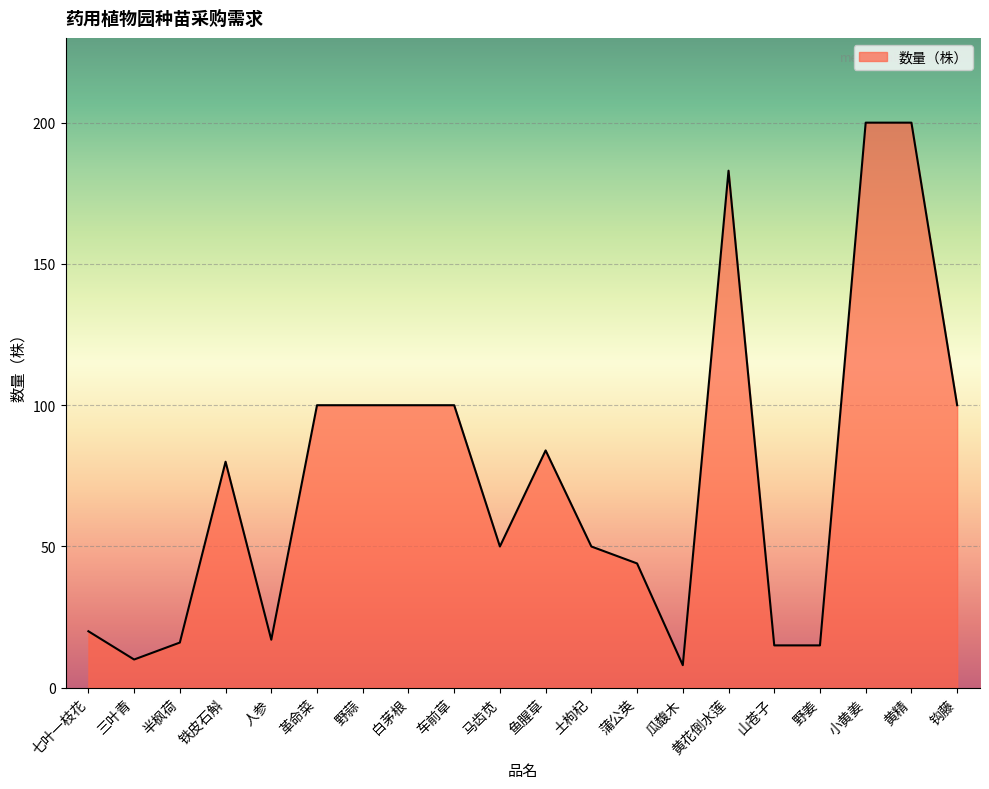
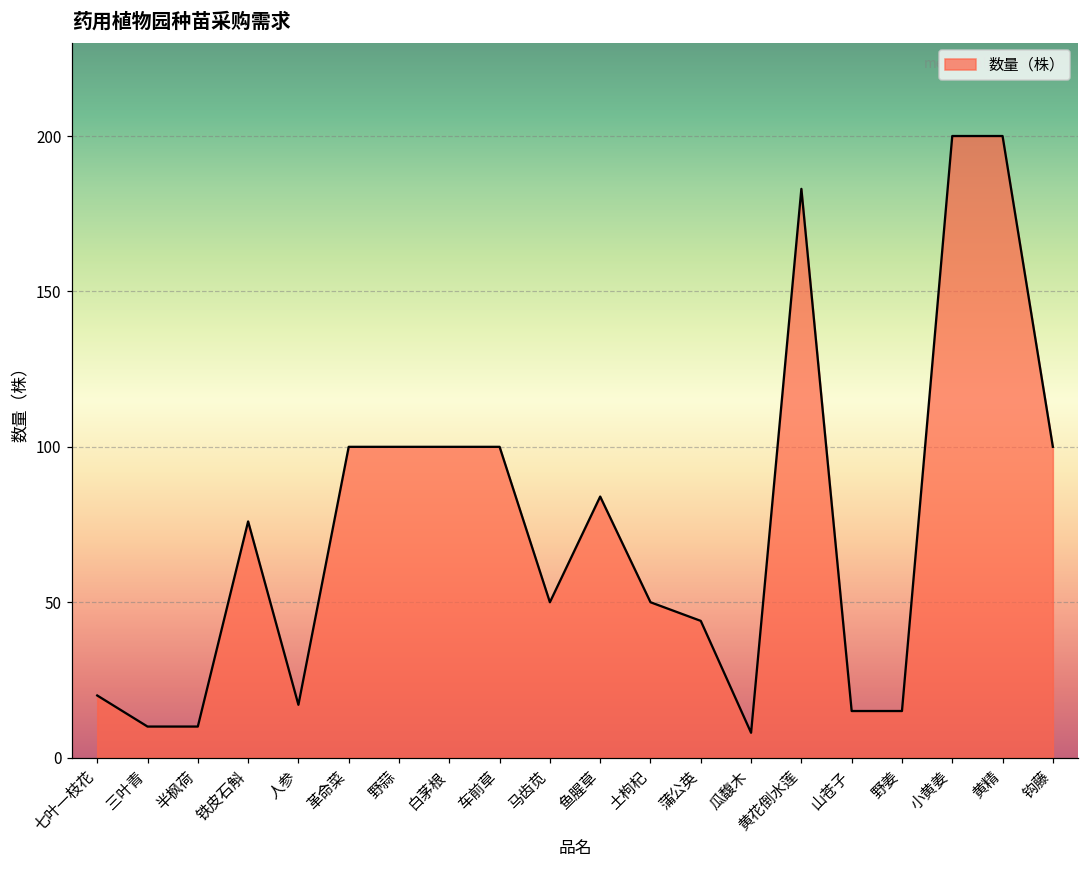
半枫荷: 16 -> 10
铁皮石斛: 80 -> 76
